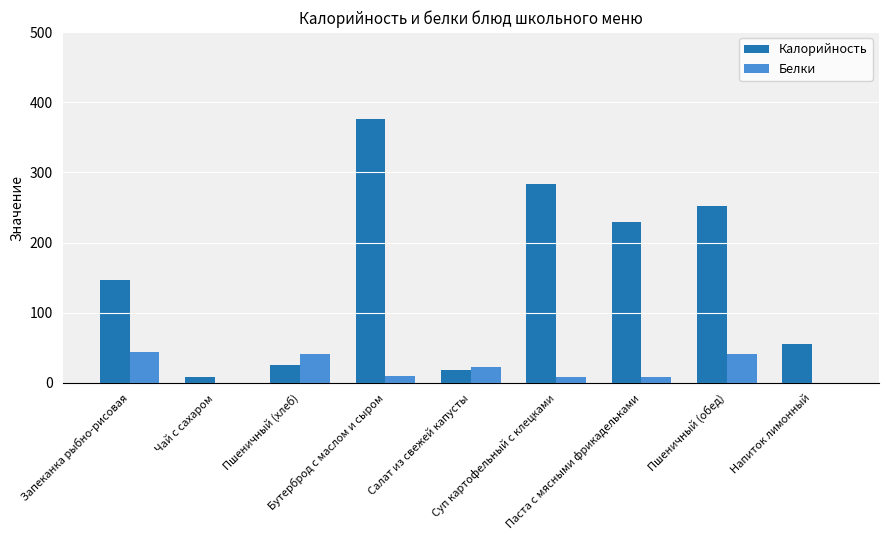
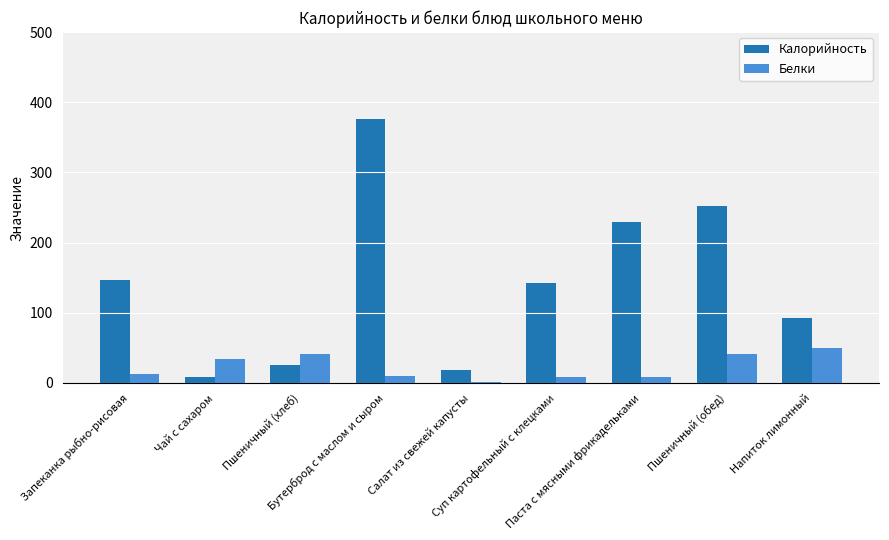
Белки, Запеканка рыбно-рисовая: 40 -> 10
Белки, Чай с сахаром: 0 -> 30
Белки, Салат из свежей капусты: 20 -> 0
Калорийность, Суп картофельный с клецками: 280 -> 140
Калорийность, Напиток лимонный: 50 -> 90
Белки, Напиток лимонный: 0 -> 50
